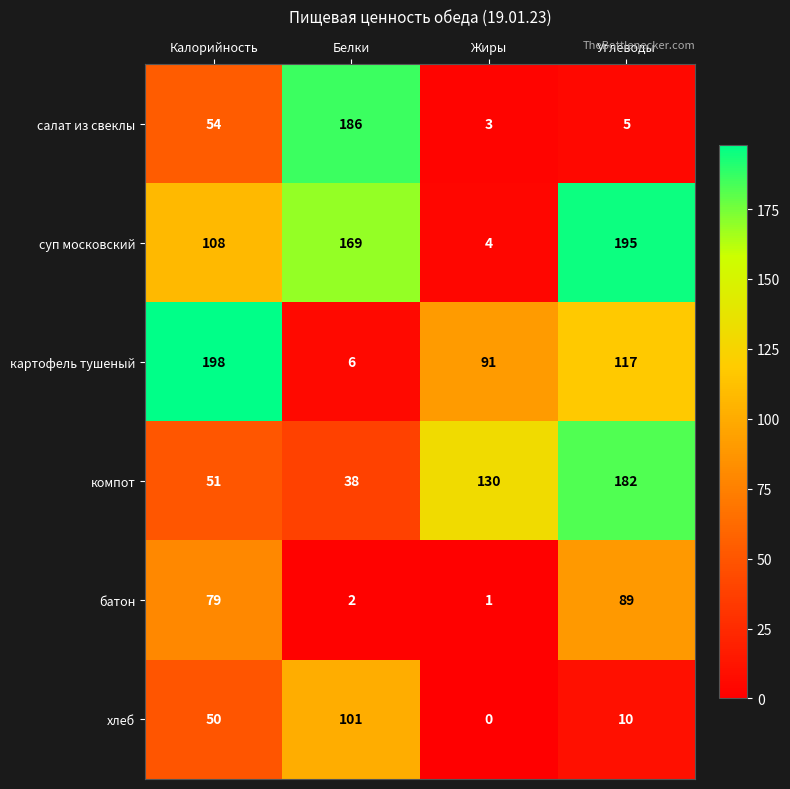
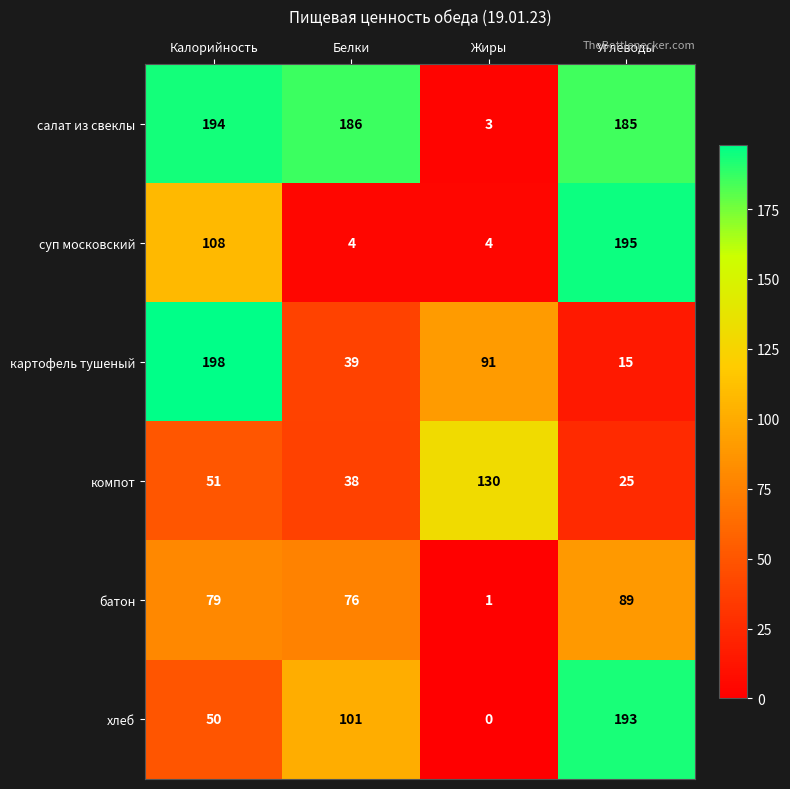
салат из свеклы, Калорийность: 54 -> 194
салат из свеклы, Углеводы: 5 -> 185
суп московский, Белки: 169 -> 4
картофель тушеный, Белки: 6 -> 39
картофель тушеный, Углеводы: 117 -> 15
компот, Углеводы: 182 -> 25
батон, Белки: 2 -> 76
хлеб, Углеводы: 10 -> 193
